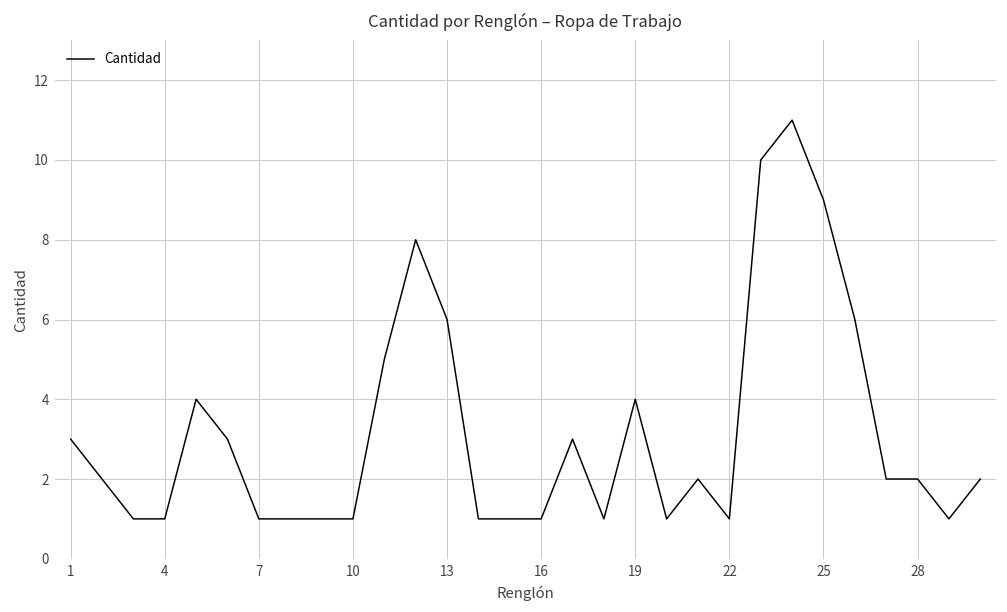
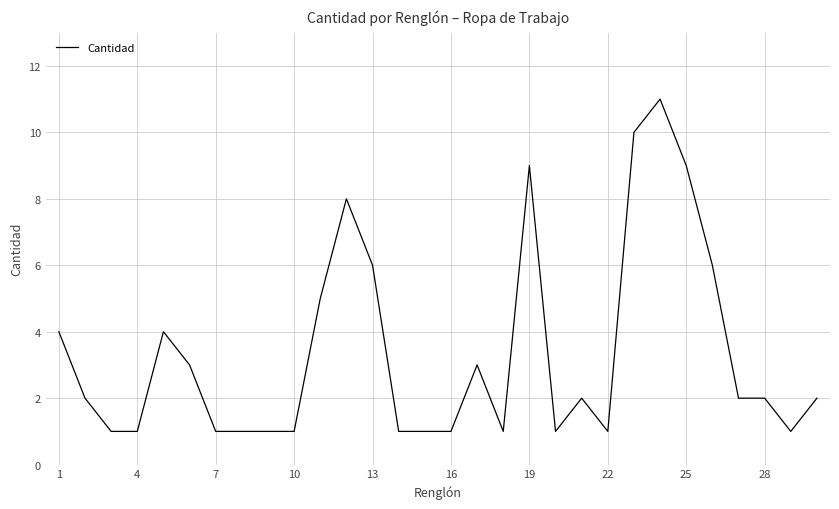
1: 3 -> 4
19: 4 -> 9
